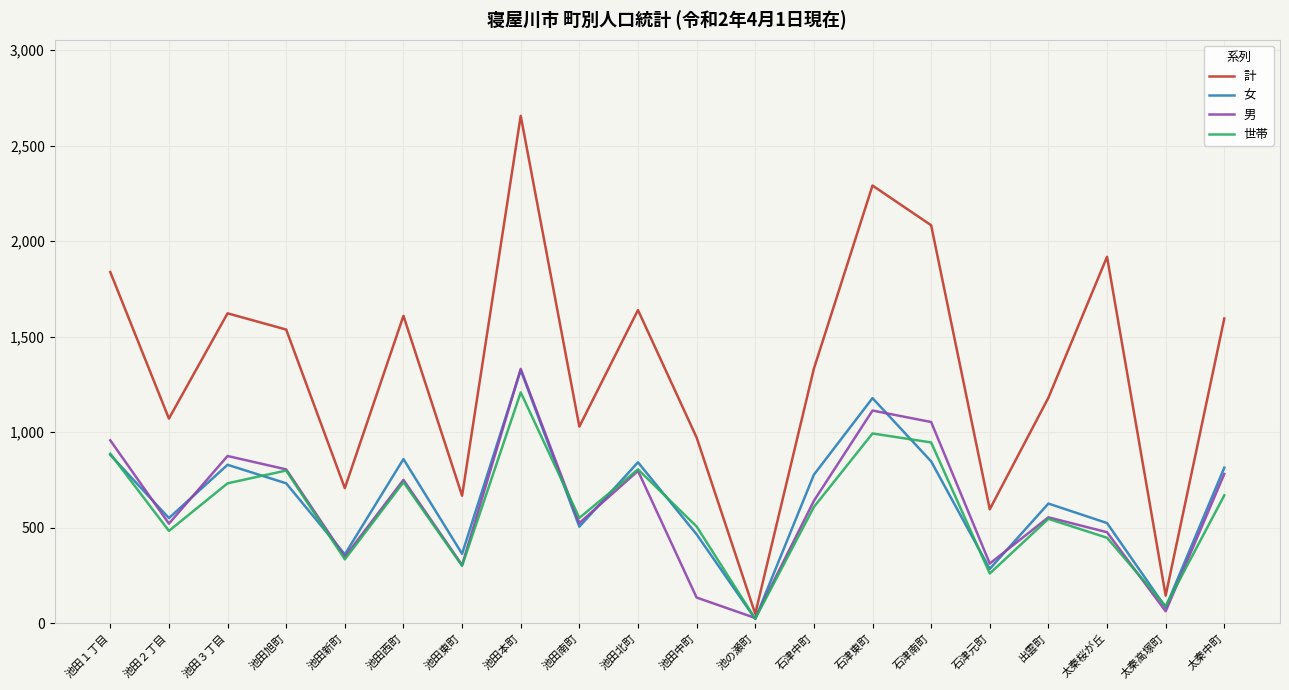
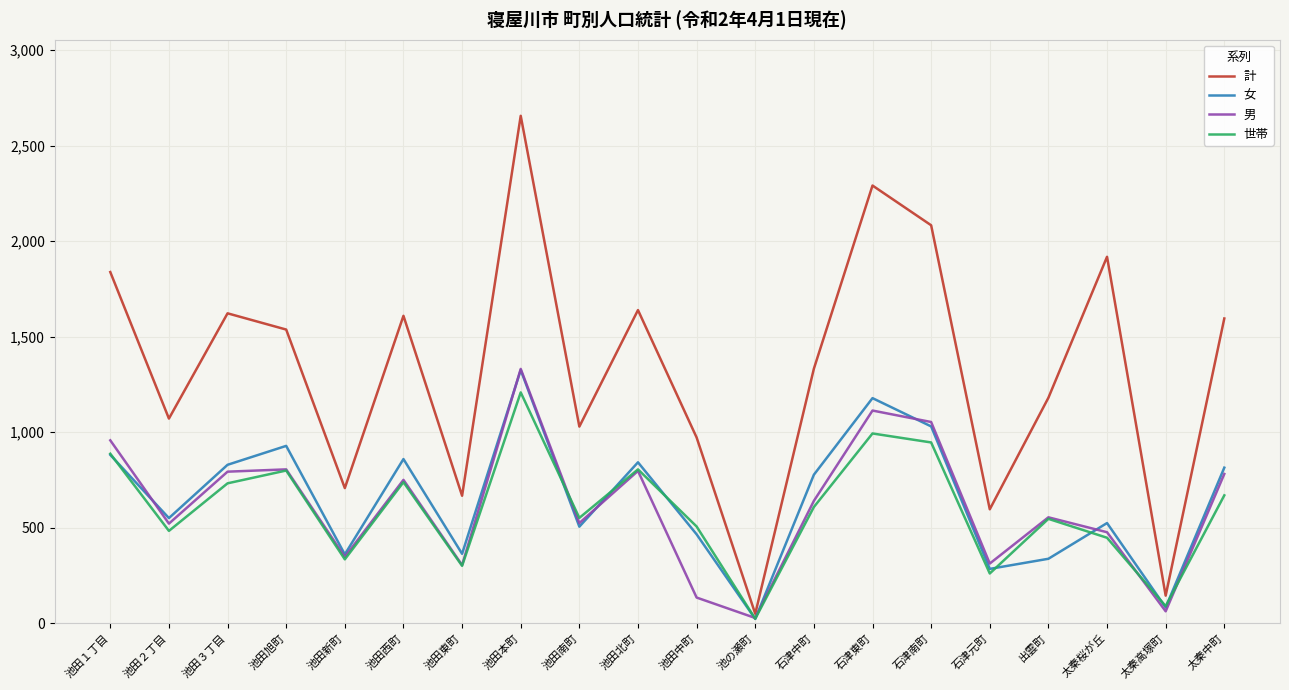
男, 池田３丁目: 880 -> 790
女, 池田旭町: 730 -> 930
女, 石津南町: 850 -> 1,030
女, 出雲町: 630 -> 340
